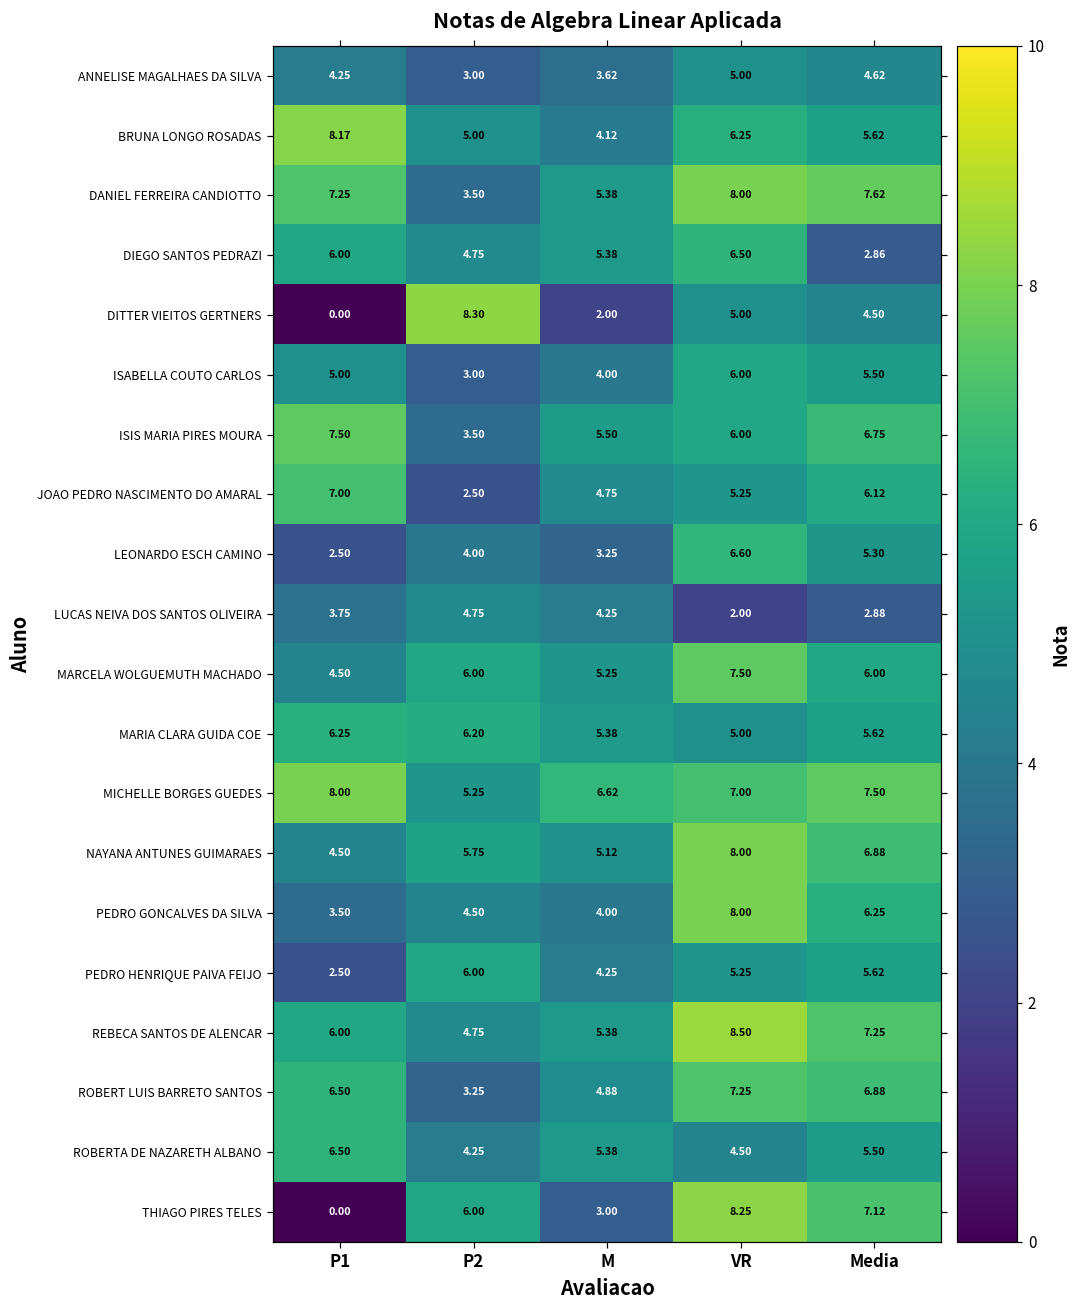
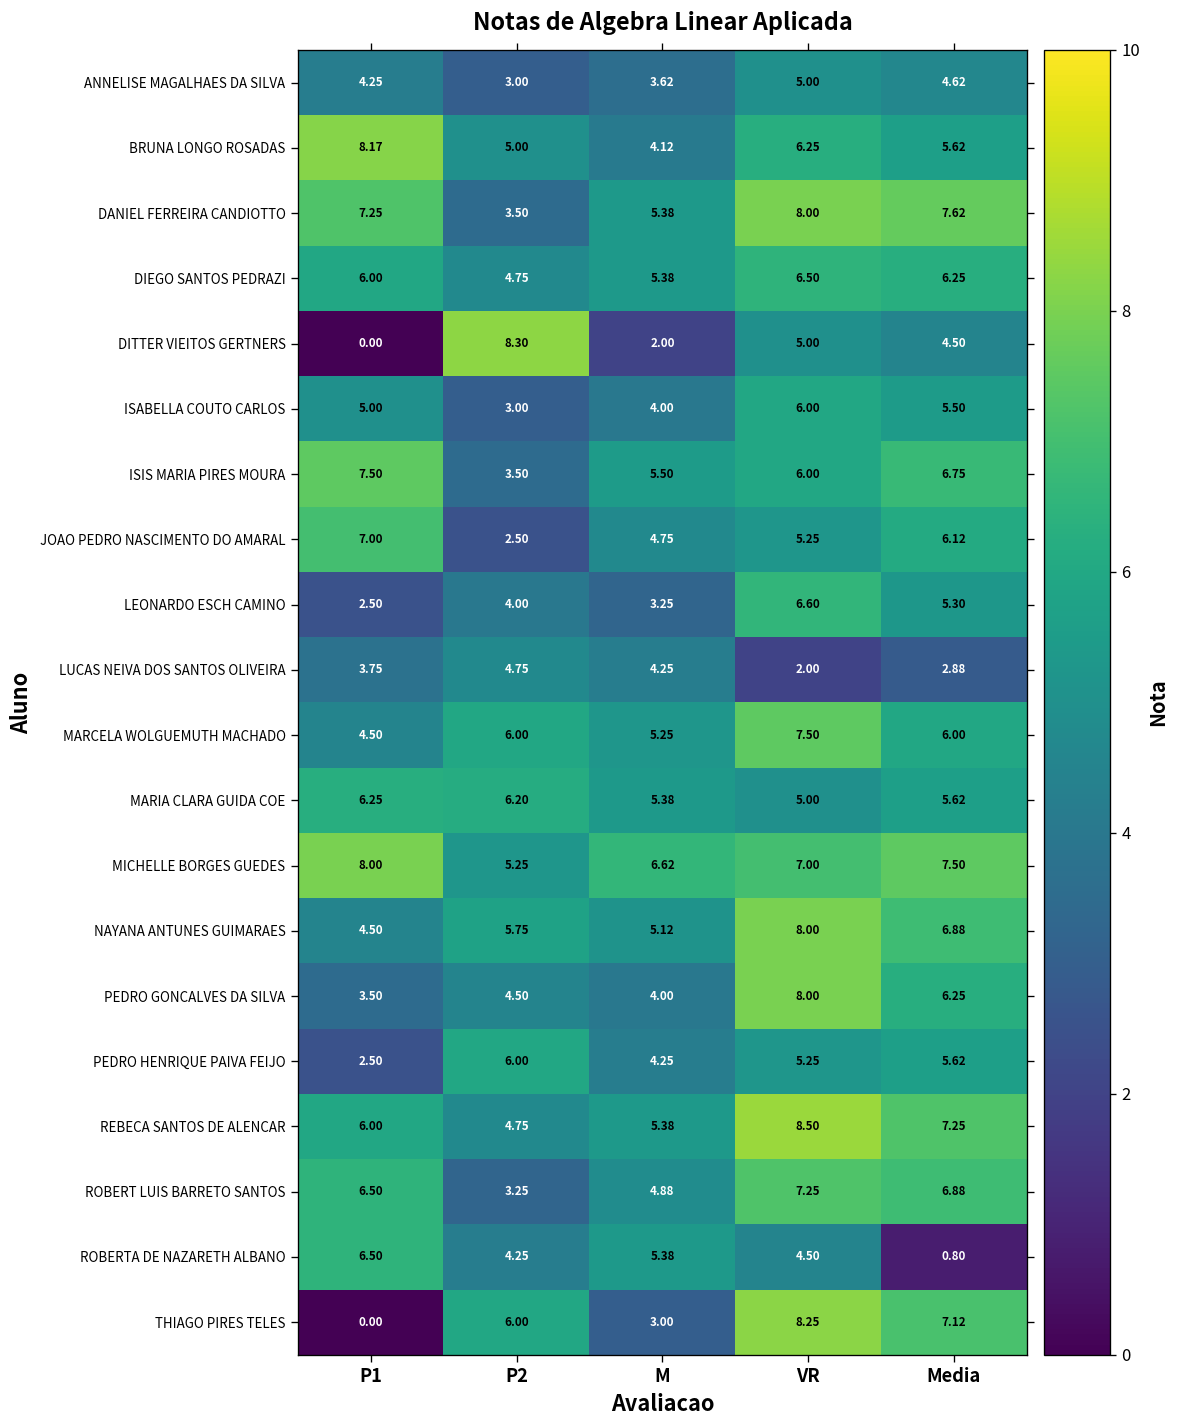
DIEGO SANTOS PEDRAZI, Media: 2.86 -> 6.25
ROBERTA DE NAZARETH ALBANO, Media: 5.50 -> 0.80
